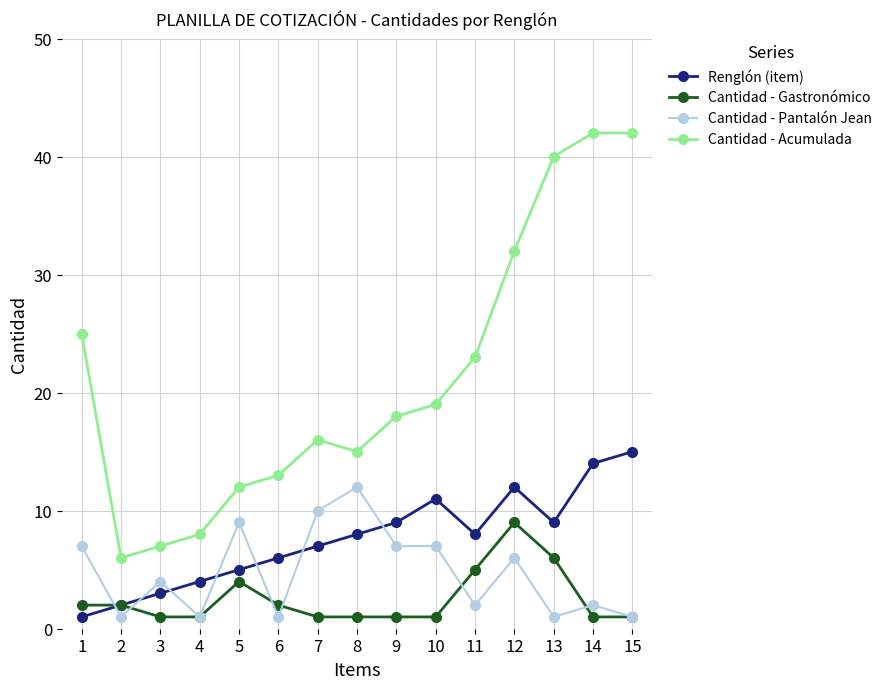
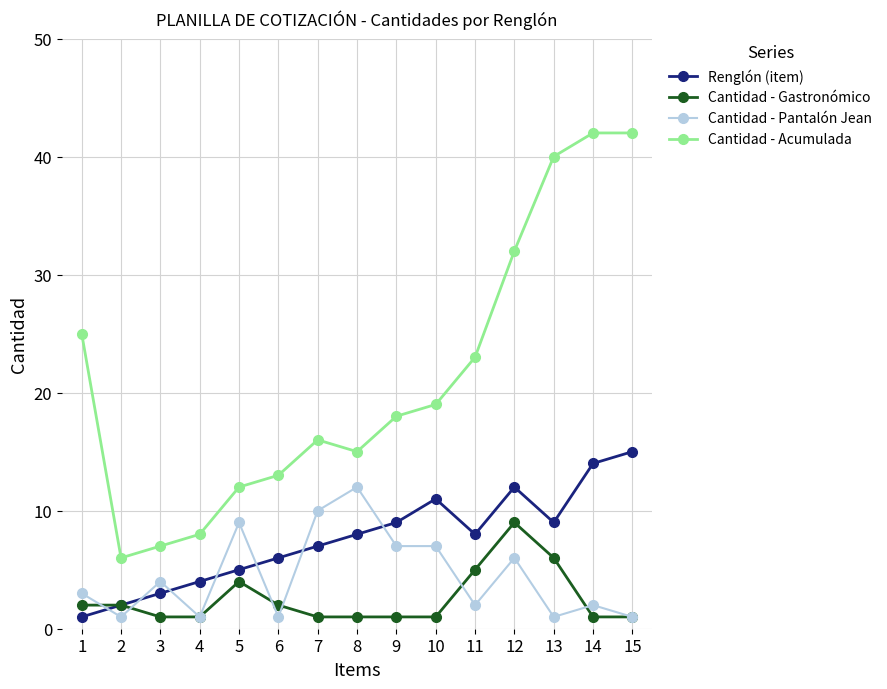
Cantidad - Pantalón Jean, 1: 7 -> 3
